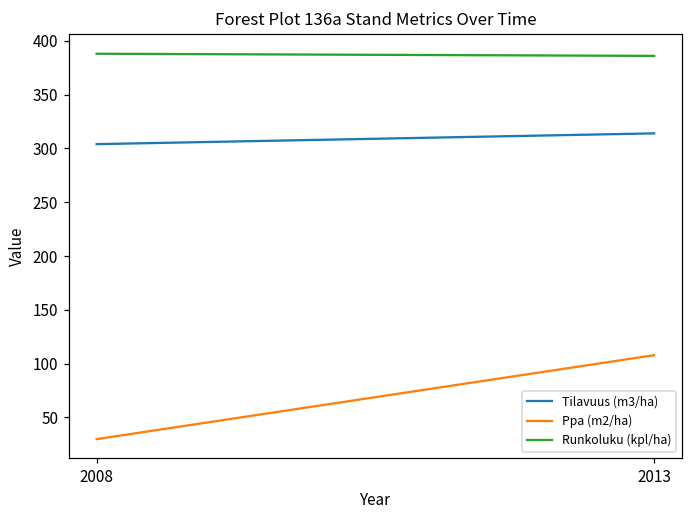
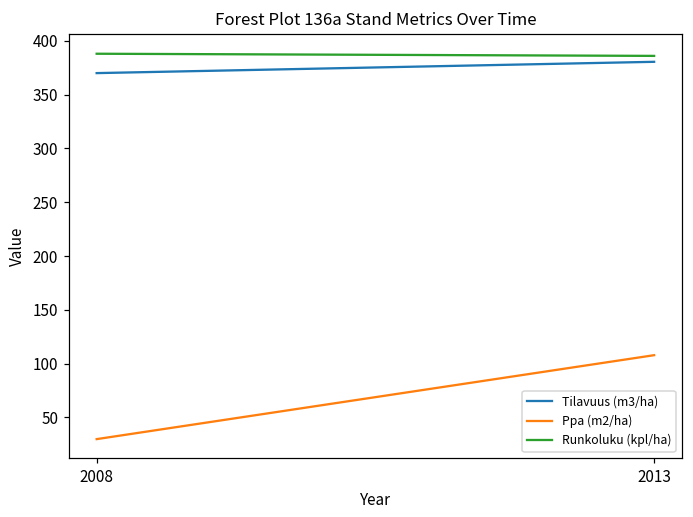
Tilavuus (m3/ha), 2008: 300 -> 370
Tilavuus (m3/ha), 2013: 310 -> 380
